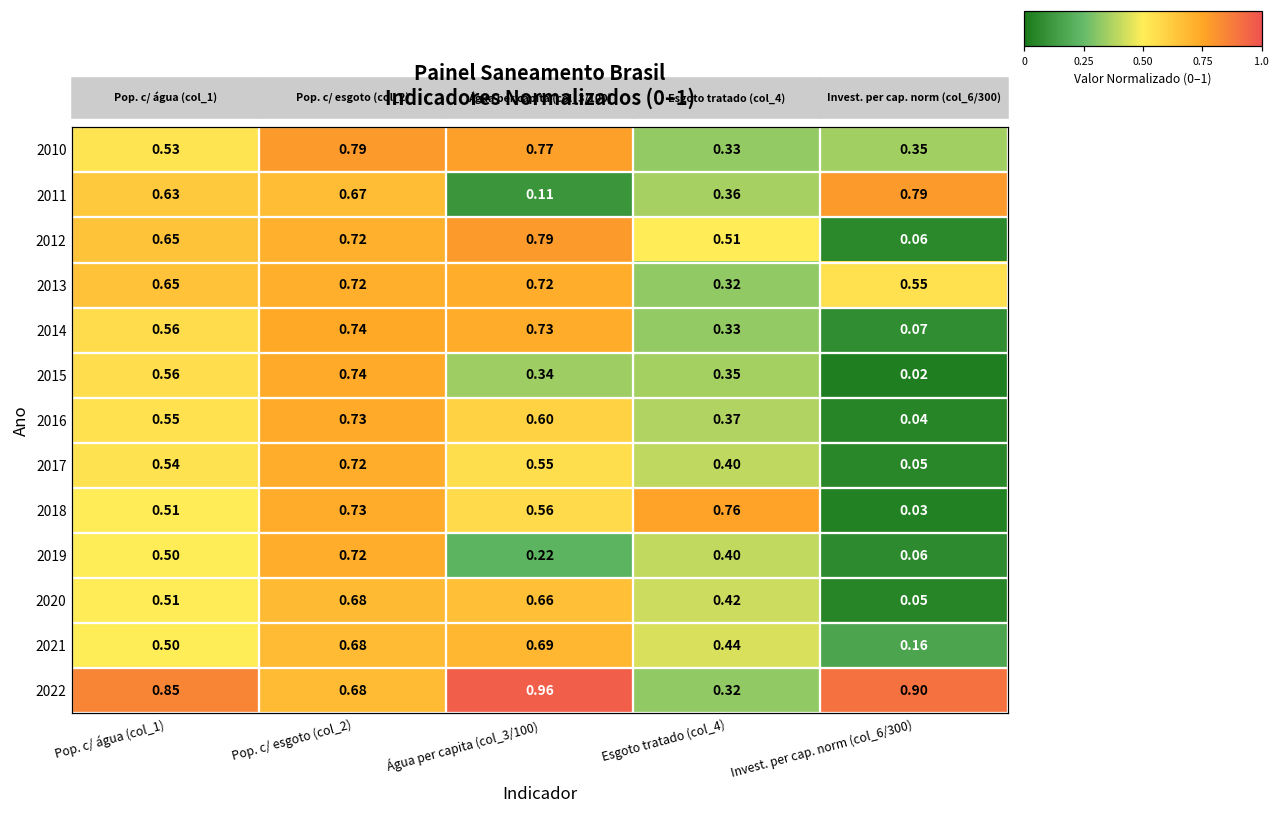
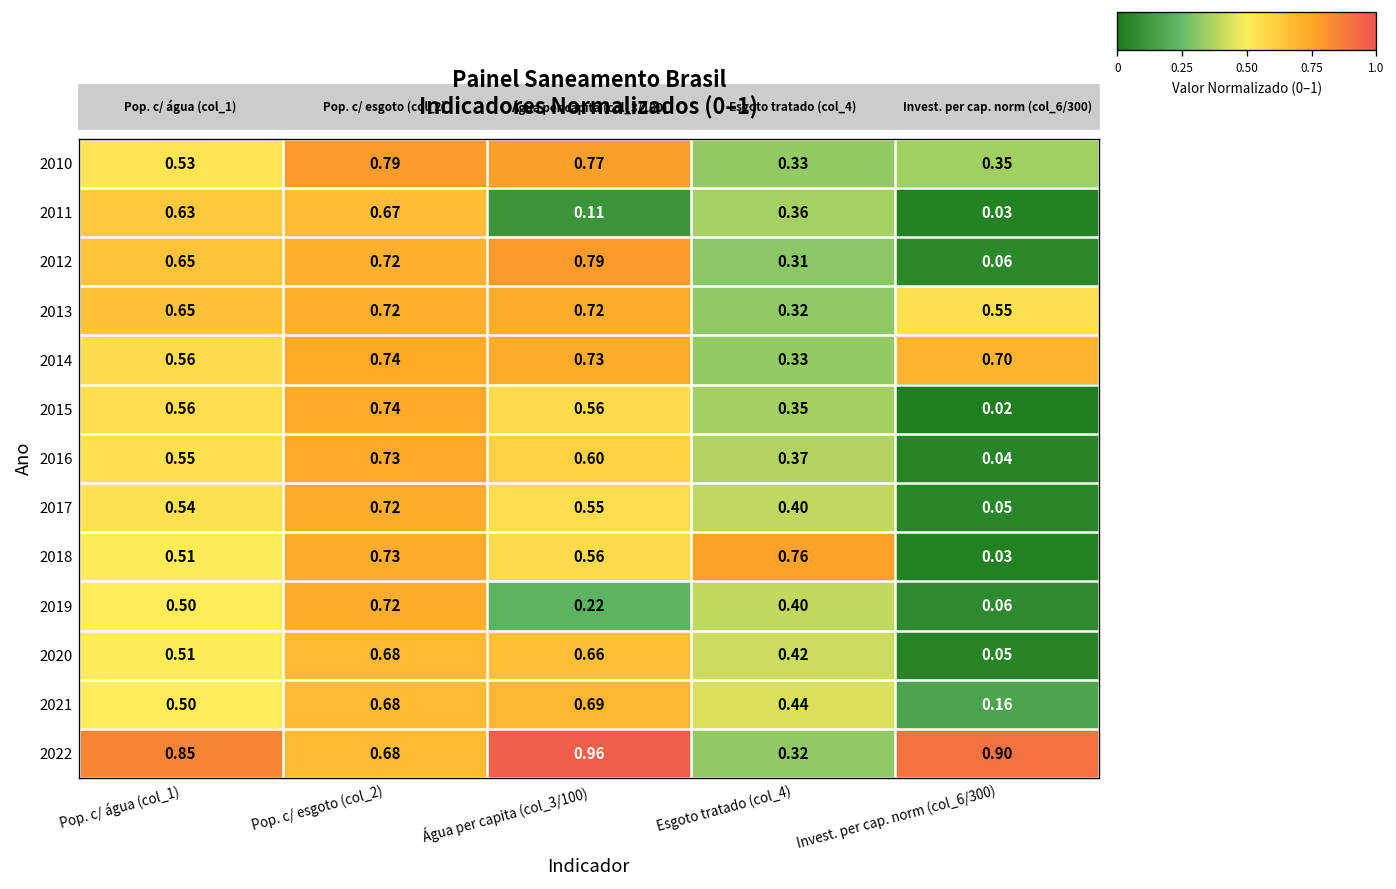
2011, Invest. per cap. norm (col_6/300): 0.79 -> 0.03
2012, Esgoto tratado (col_4): 0.51 -> 0.31
2014, Invest. per cap. norm (col_6/300): 0.07 -> 0.70
2015, Água per capita (col_3/100): 0.34 -> 0.56
